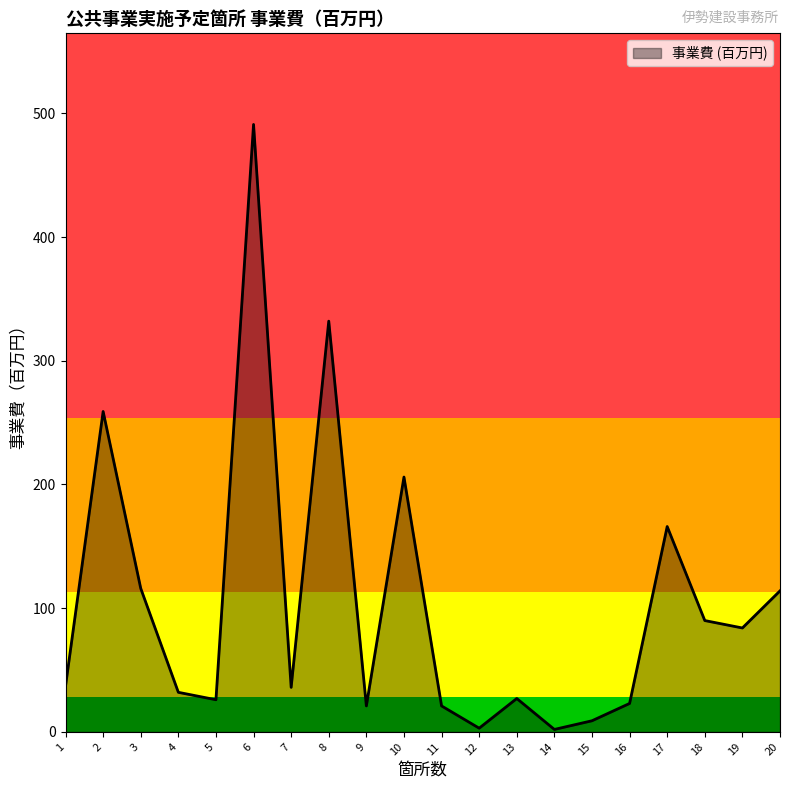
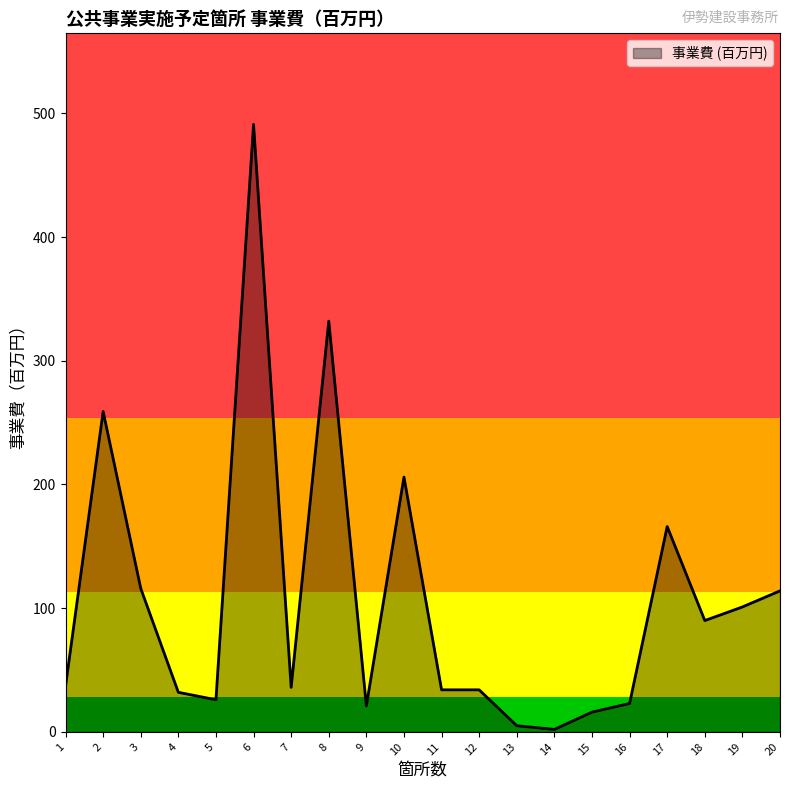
11: 21 -> 34
12: 3 -> 34
13: 27 -> 5
15: 9 -> 16
19: 84 -> 101
